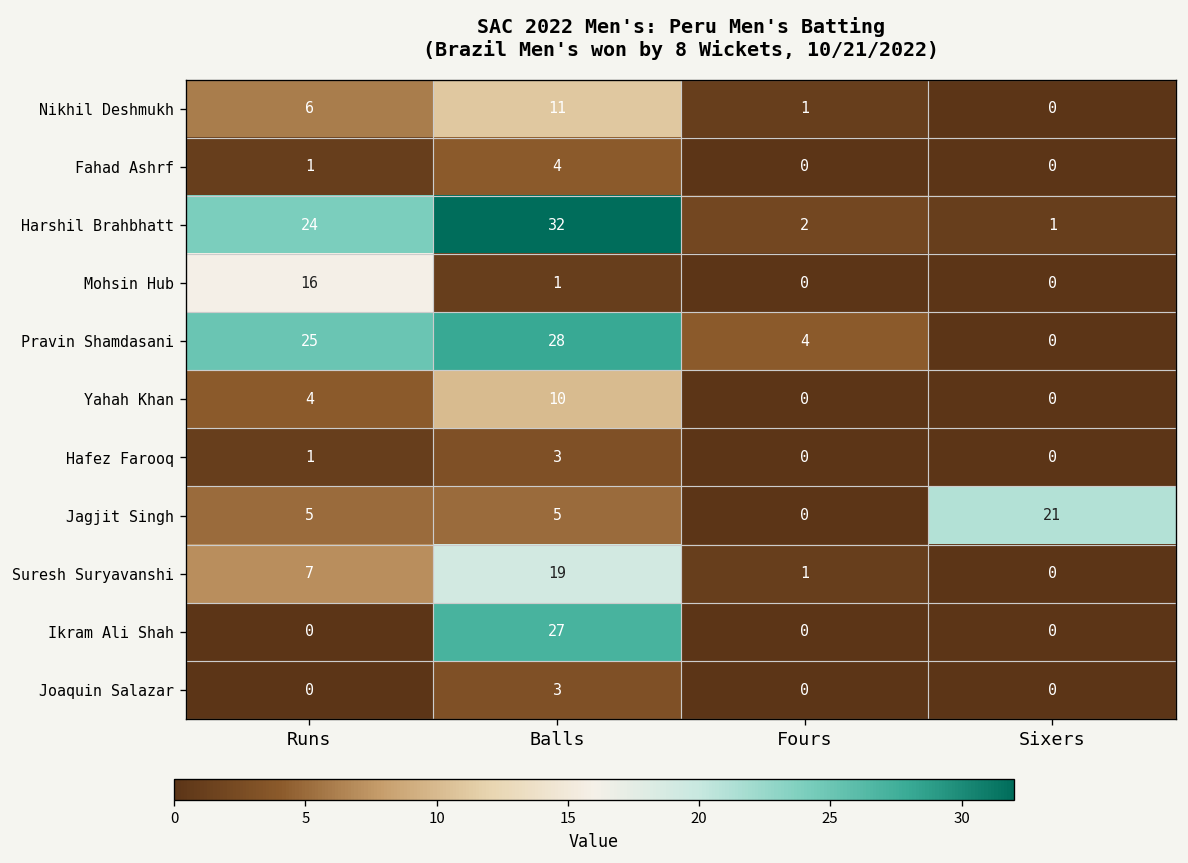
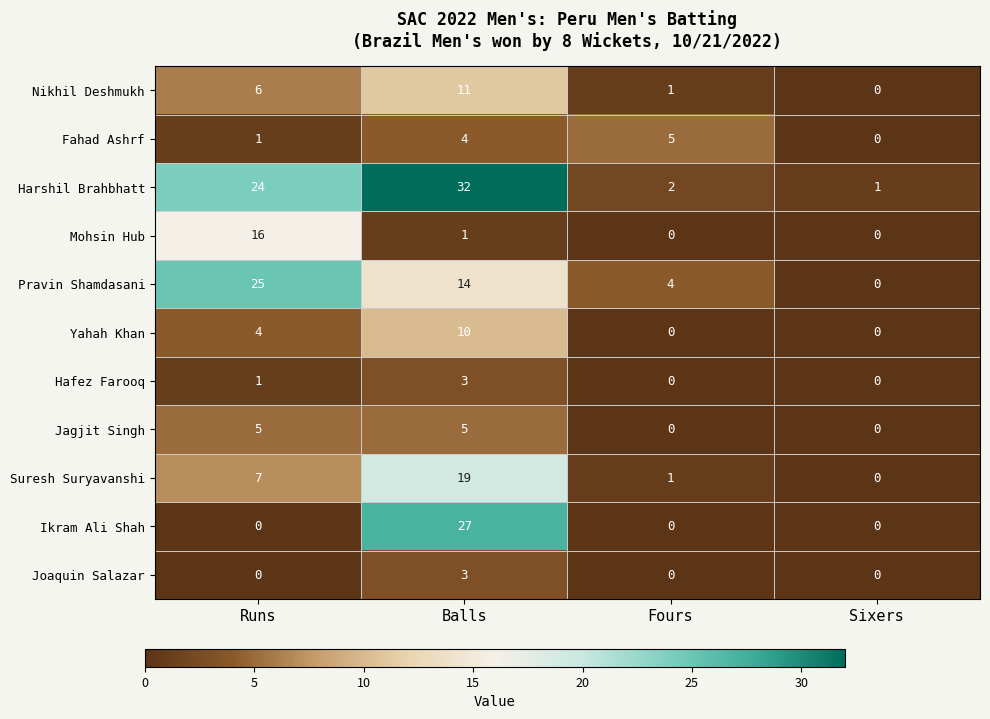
Fahad Ashrf, Fours: 0 -> 5
Pravin Shamdasani, Balls: 28 -> 14
Jagjit Singh, Sixers: 21 -> 0
